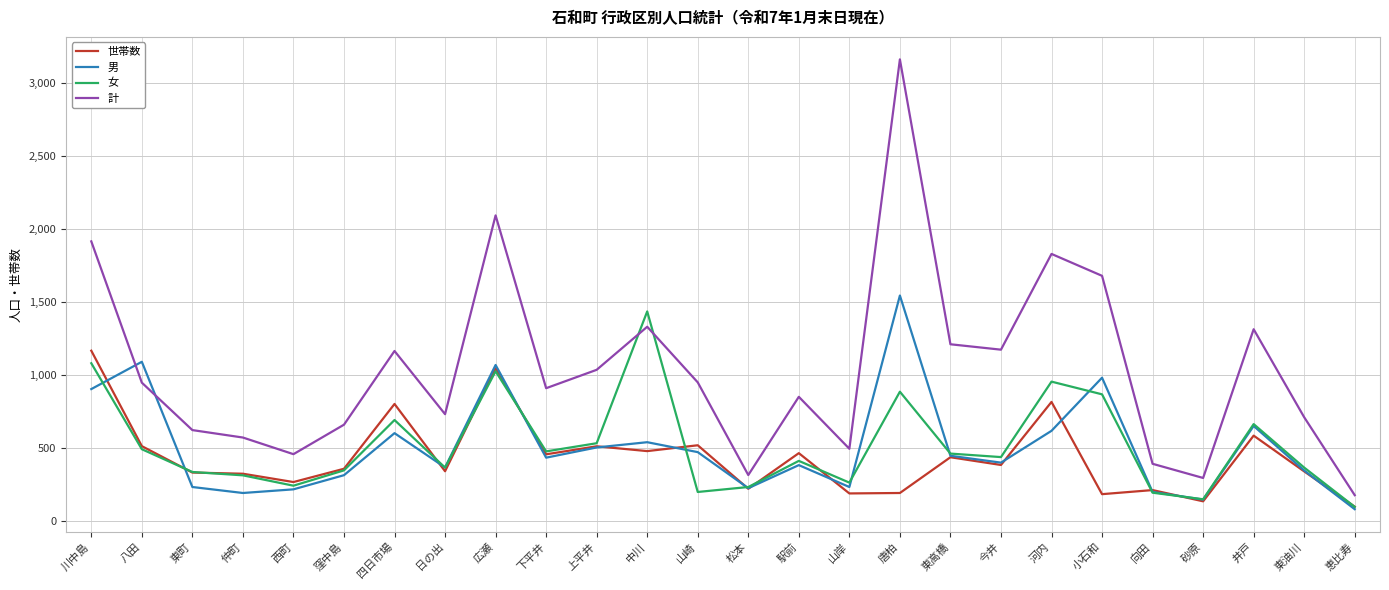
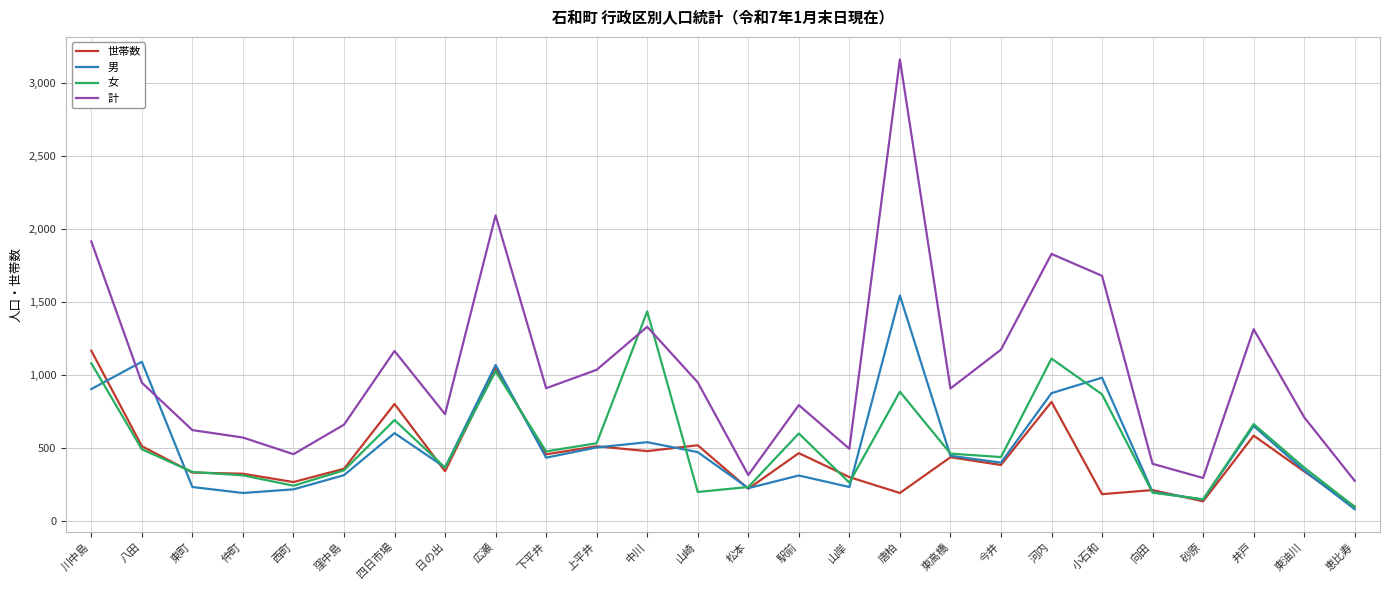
男, 駅前: 380 -> 310
女, 駅前: 410 -> 600
計, 駅前: 850 -> 790
世帯数, 山岸: 190 -> 300
計, 東高橋: 1,210 -> 910
男, 河内: 620 -> 880
女, 河内: 950 -> 1,110
計, 恵比寿: 180 -> 270
